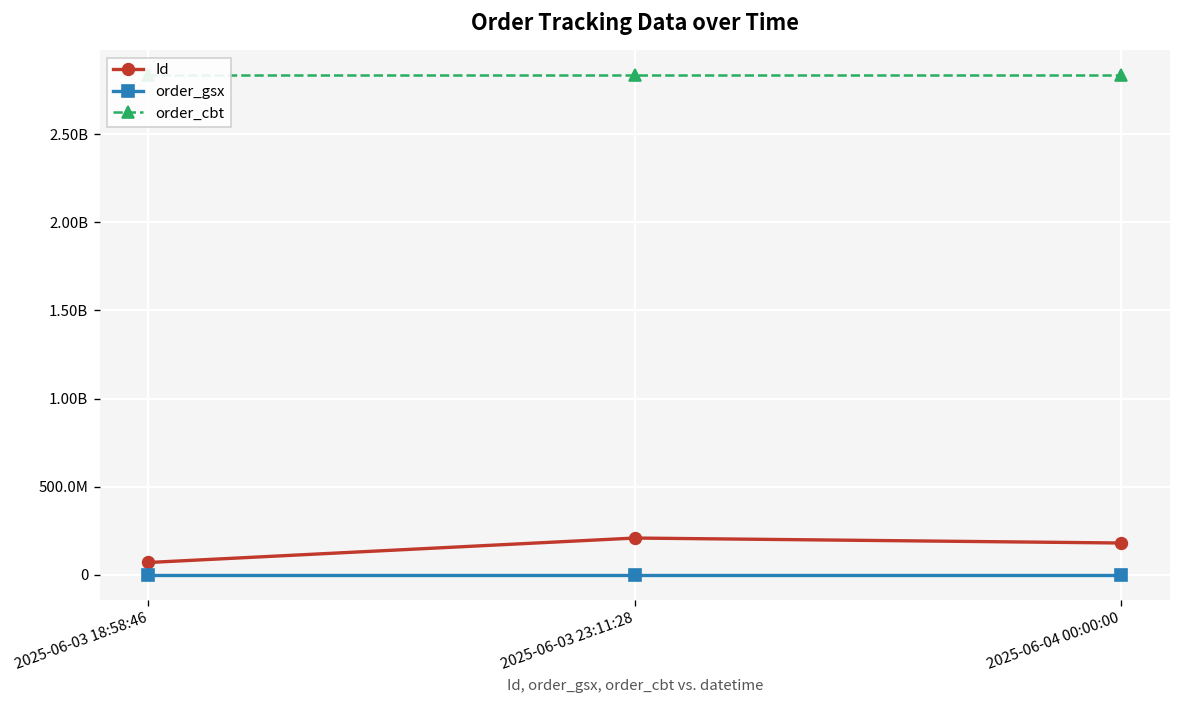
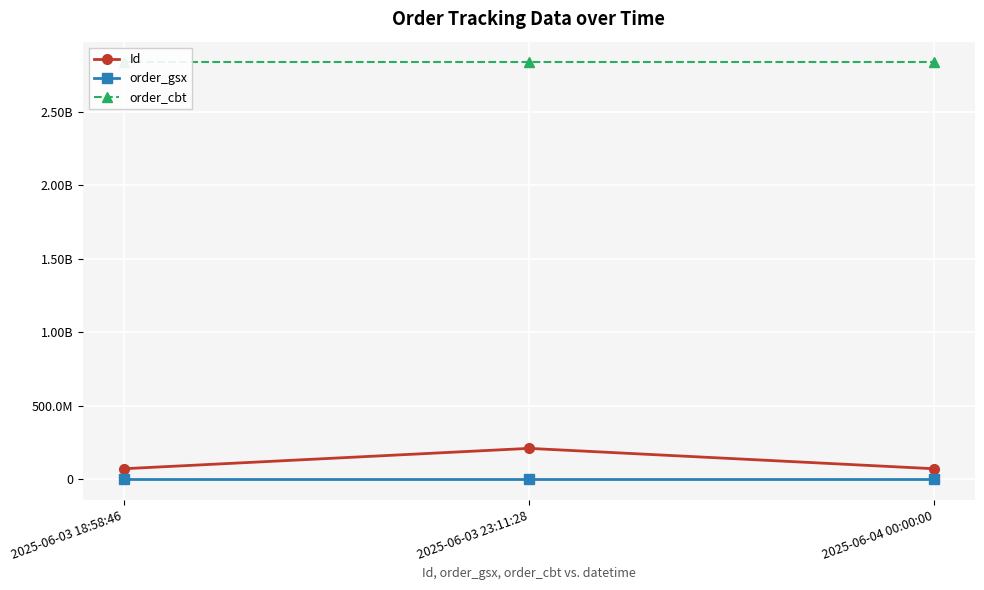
Id, 2025-06-04 00:00:00: 180000000 -> 70000000
